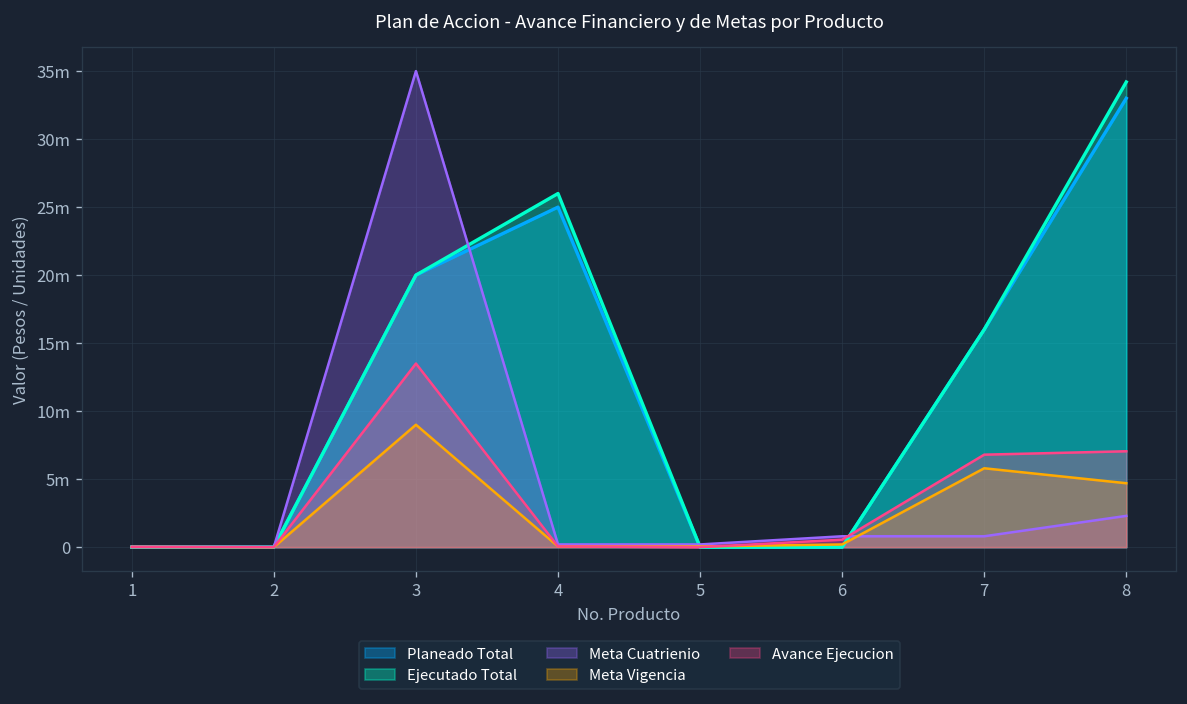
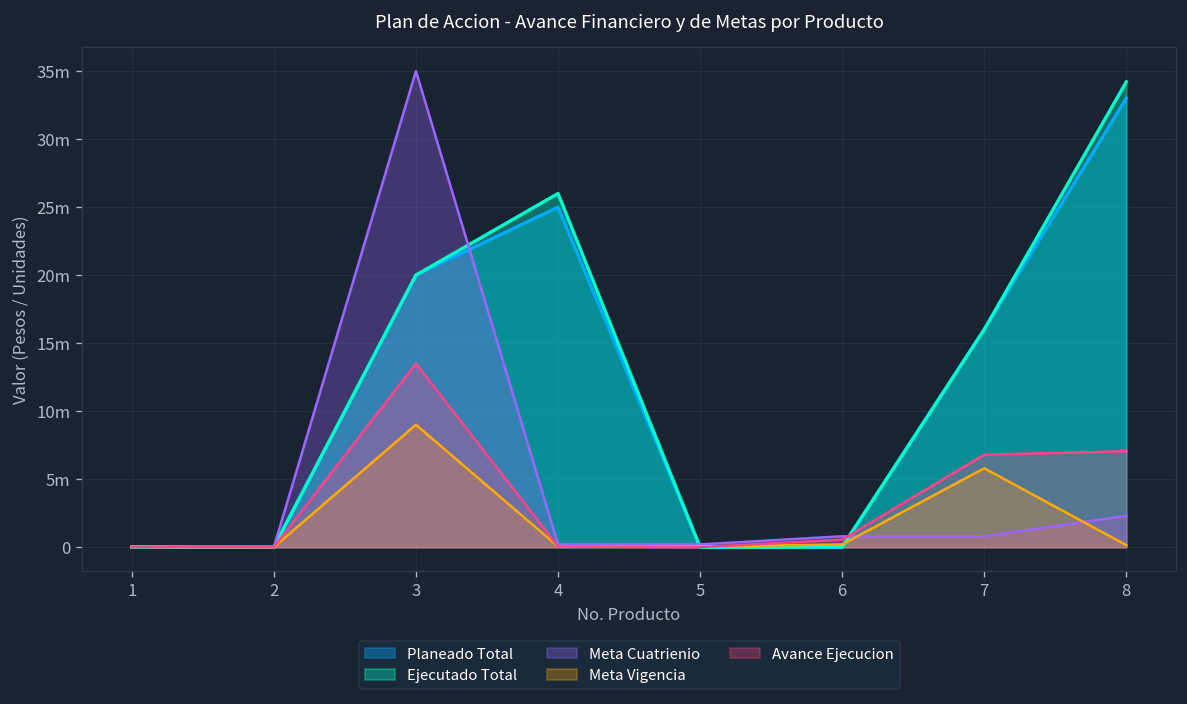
Meta Vigencia, 8: 4.7m -> 0.2m
